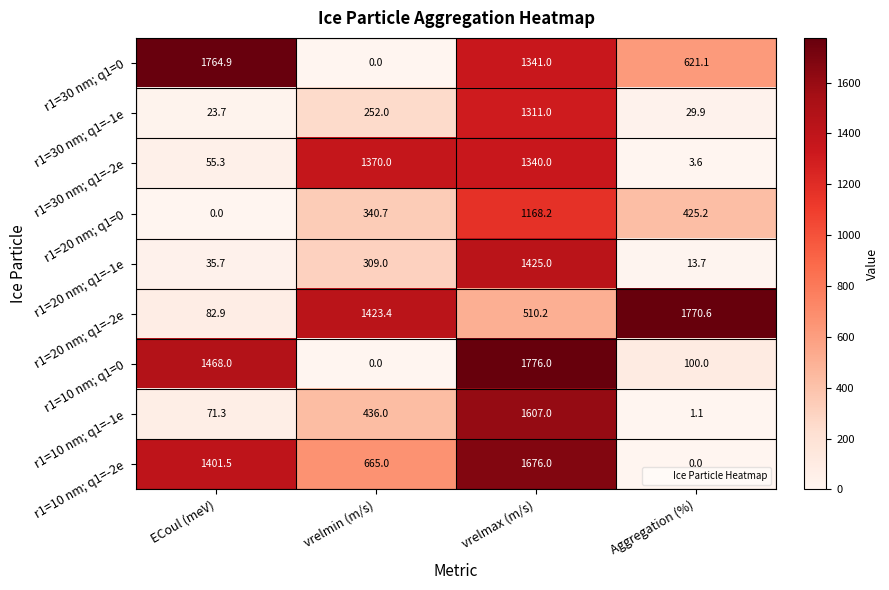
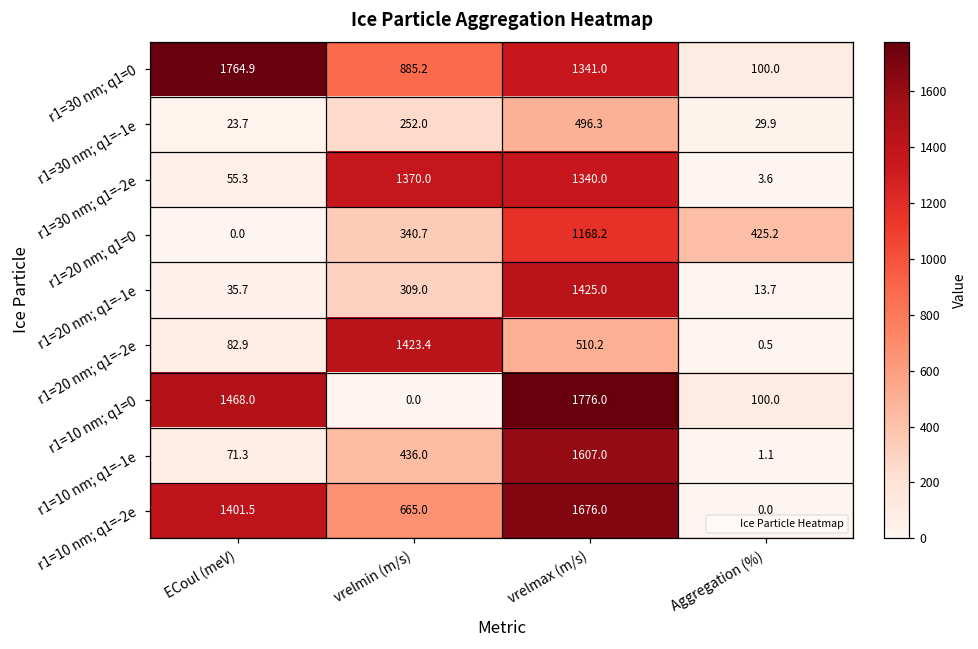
r1=30 nm; q1=0, vrelmin (m/s): 0.0 -> 885.2
r1=30 nm; q1=0, Aggregation (%): 621.1 -> 100.0
r1=30 nm; q1=-1e, vrelmax (m/s): 1311.0 -> 496.3
r1=20 nm; q1=-2e, Aggregation (%): 1770.6 -> 0.5
